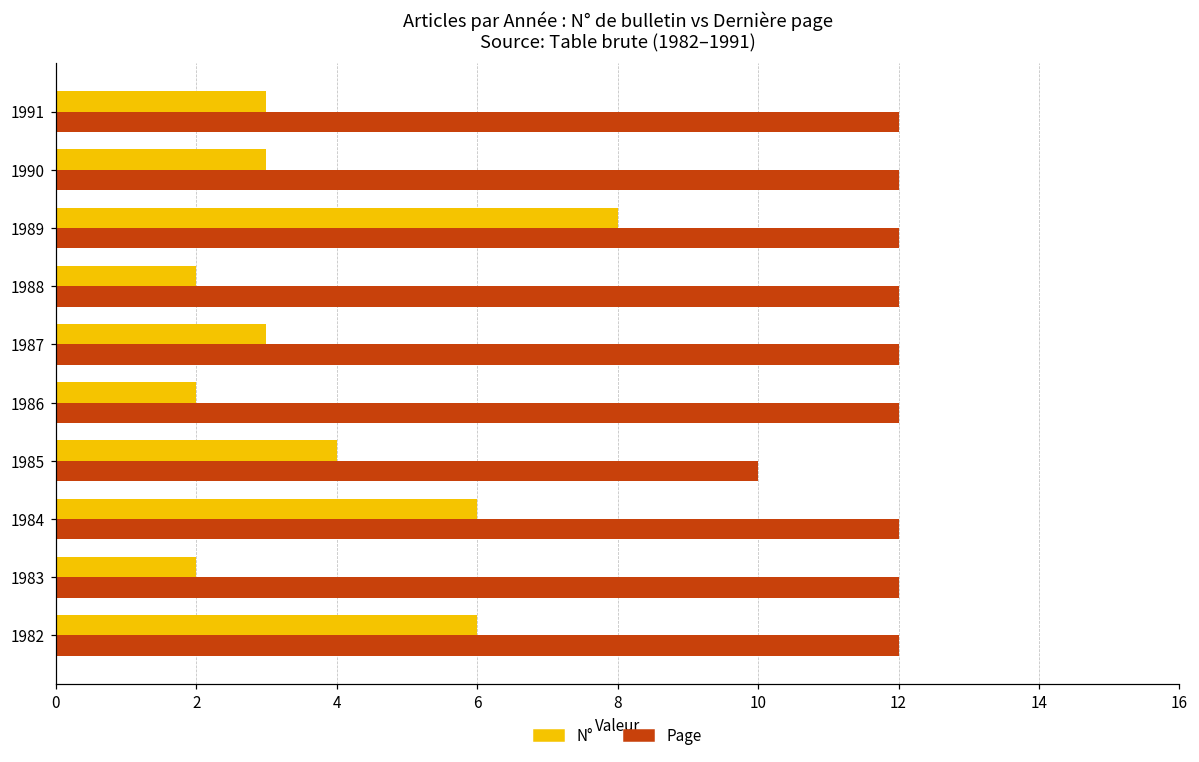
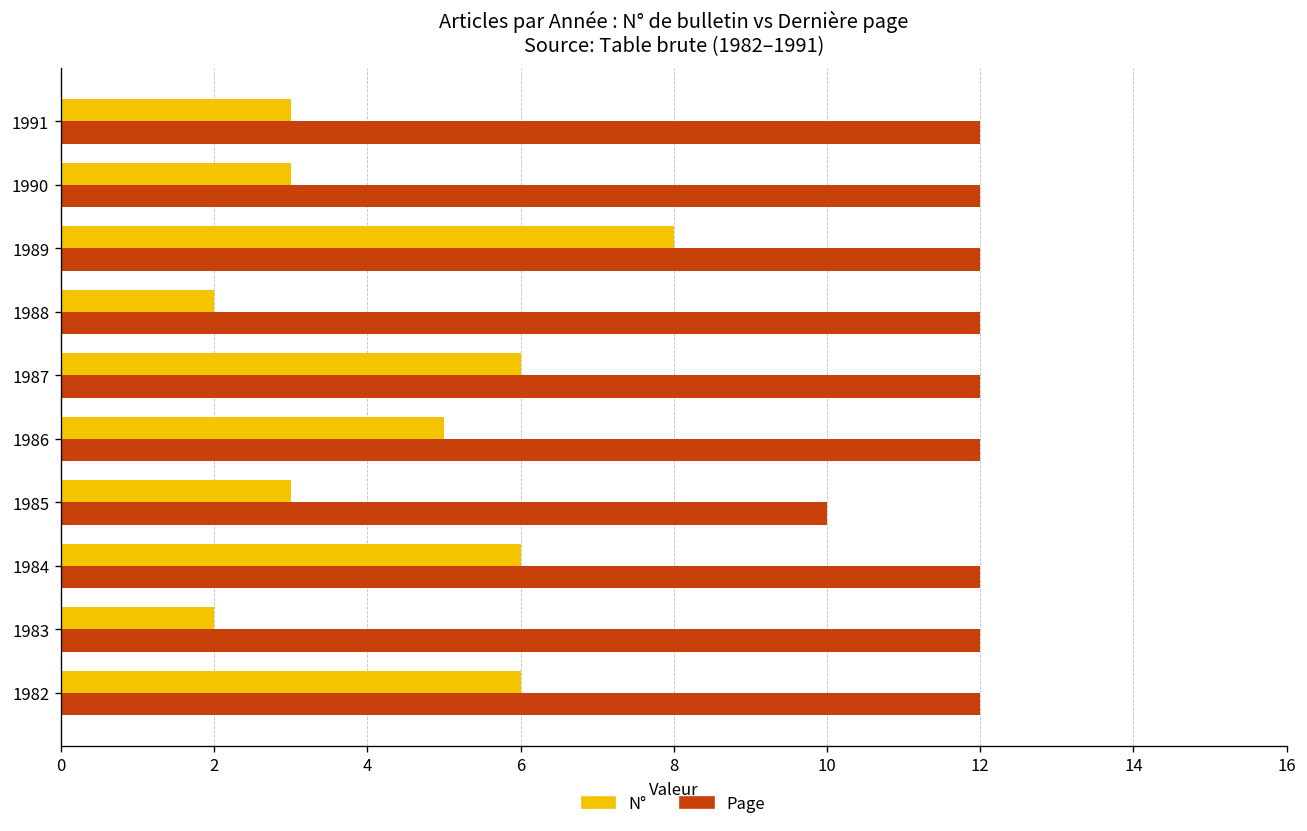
N°, 1987: 3 -> 6
N°, 1986: 2 -> 5
N°, 1985: 4 -> 3
